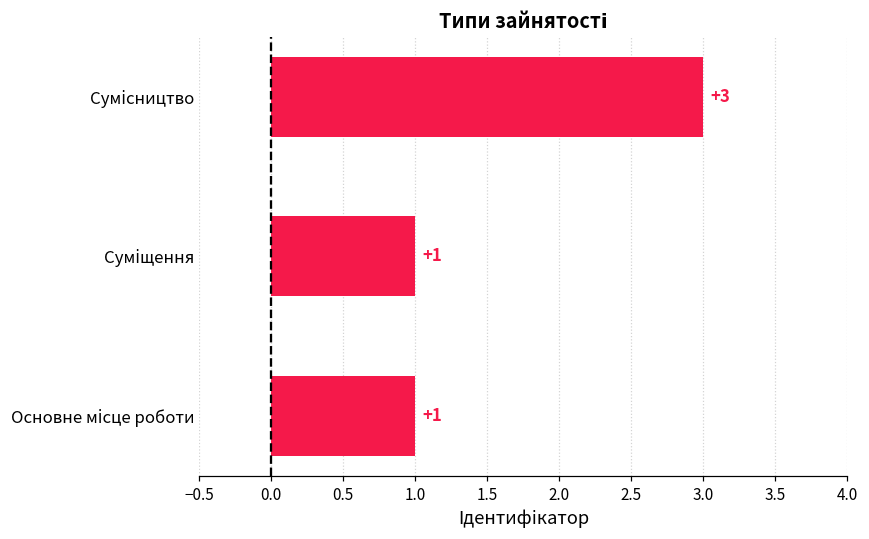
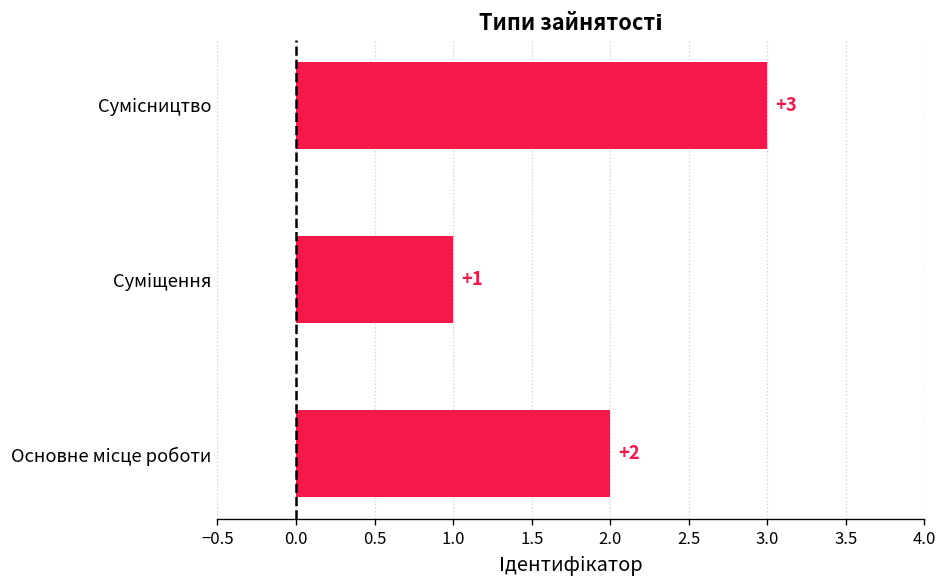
Основне місце роботи: +1 -> +2
